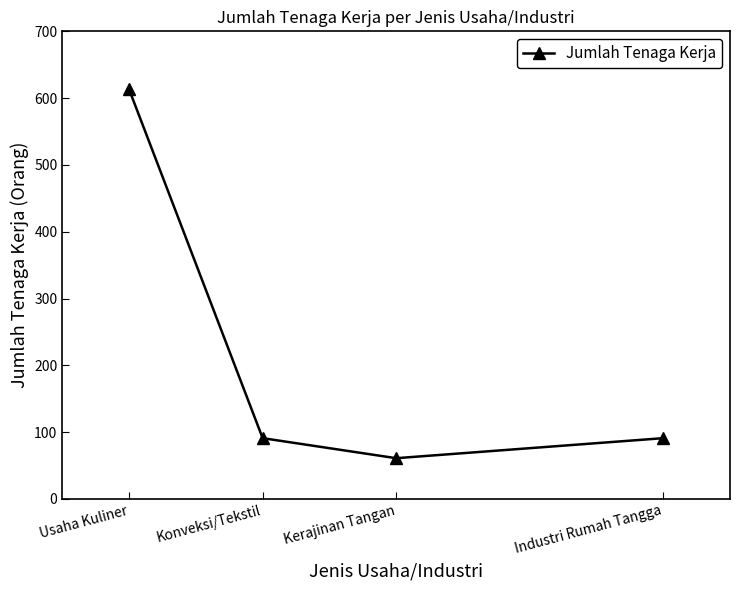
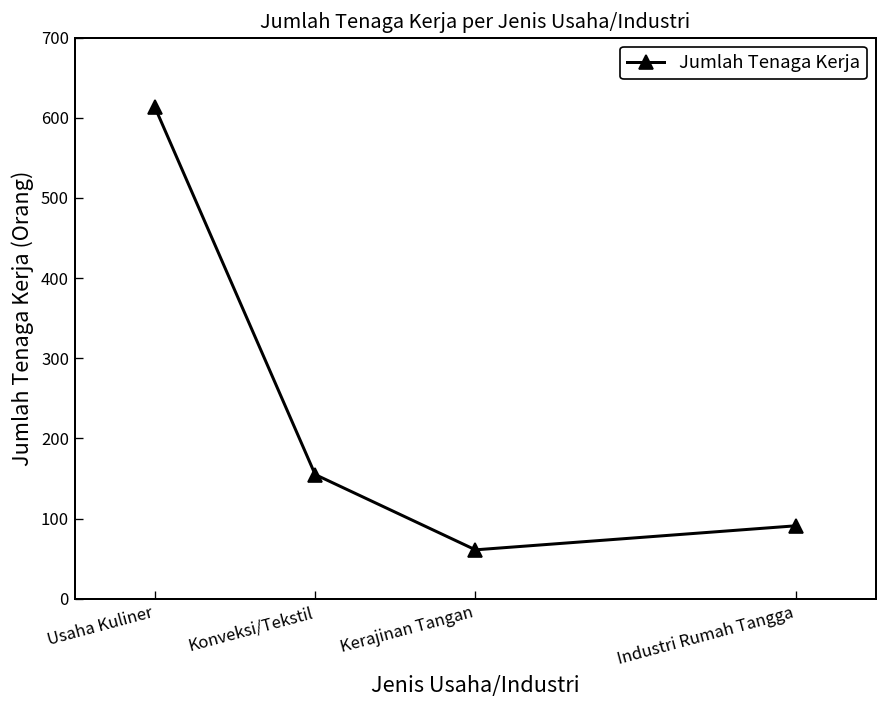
Konveksi/Tekstil: 90 -> 150
